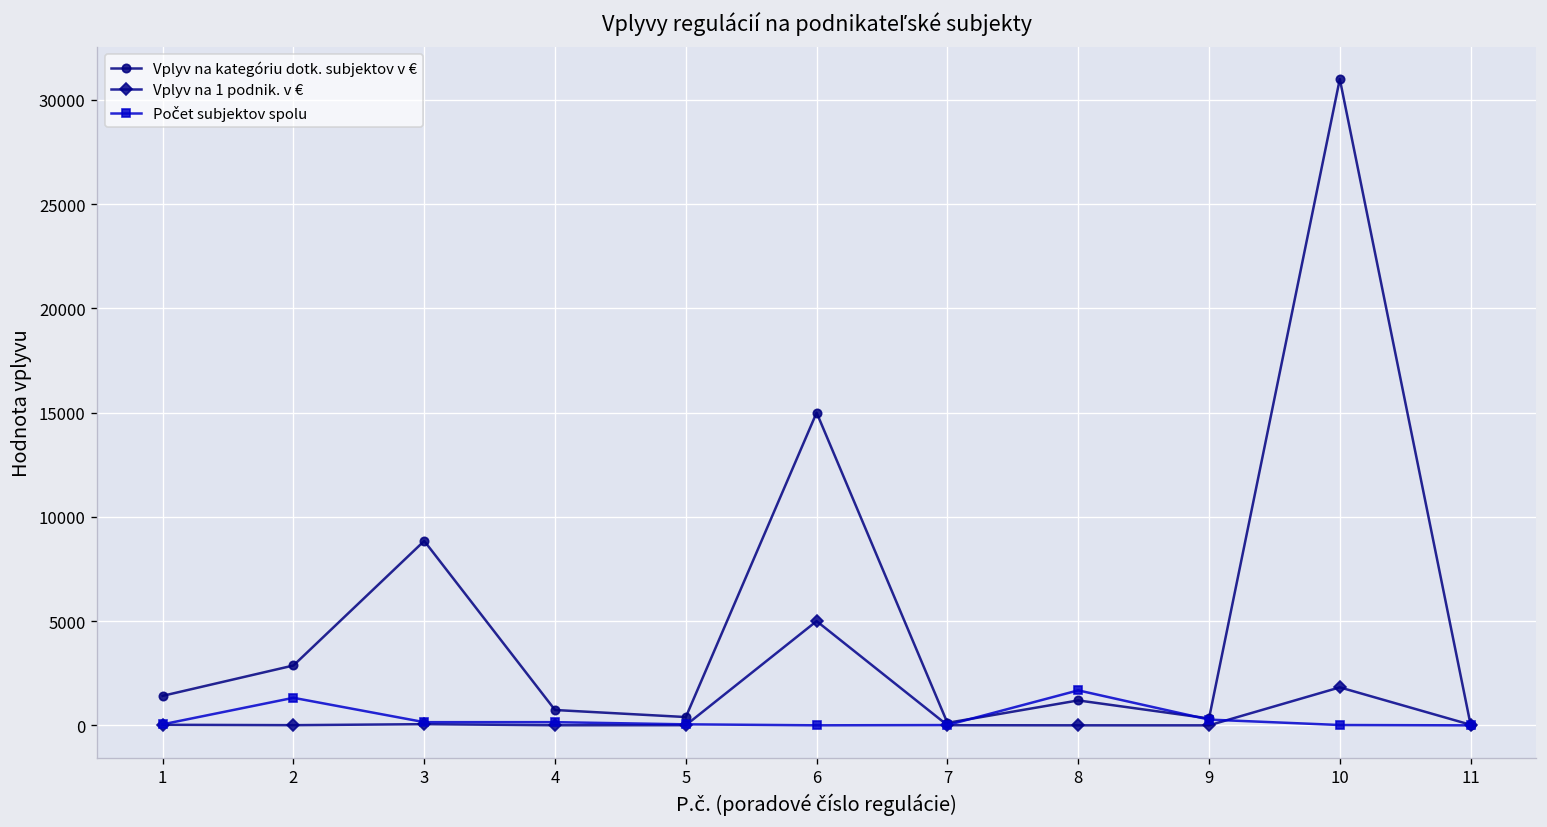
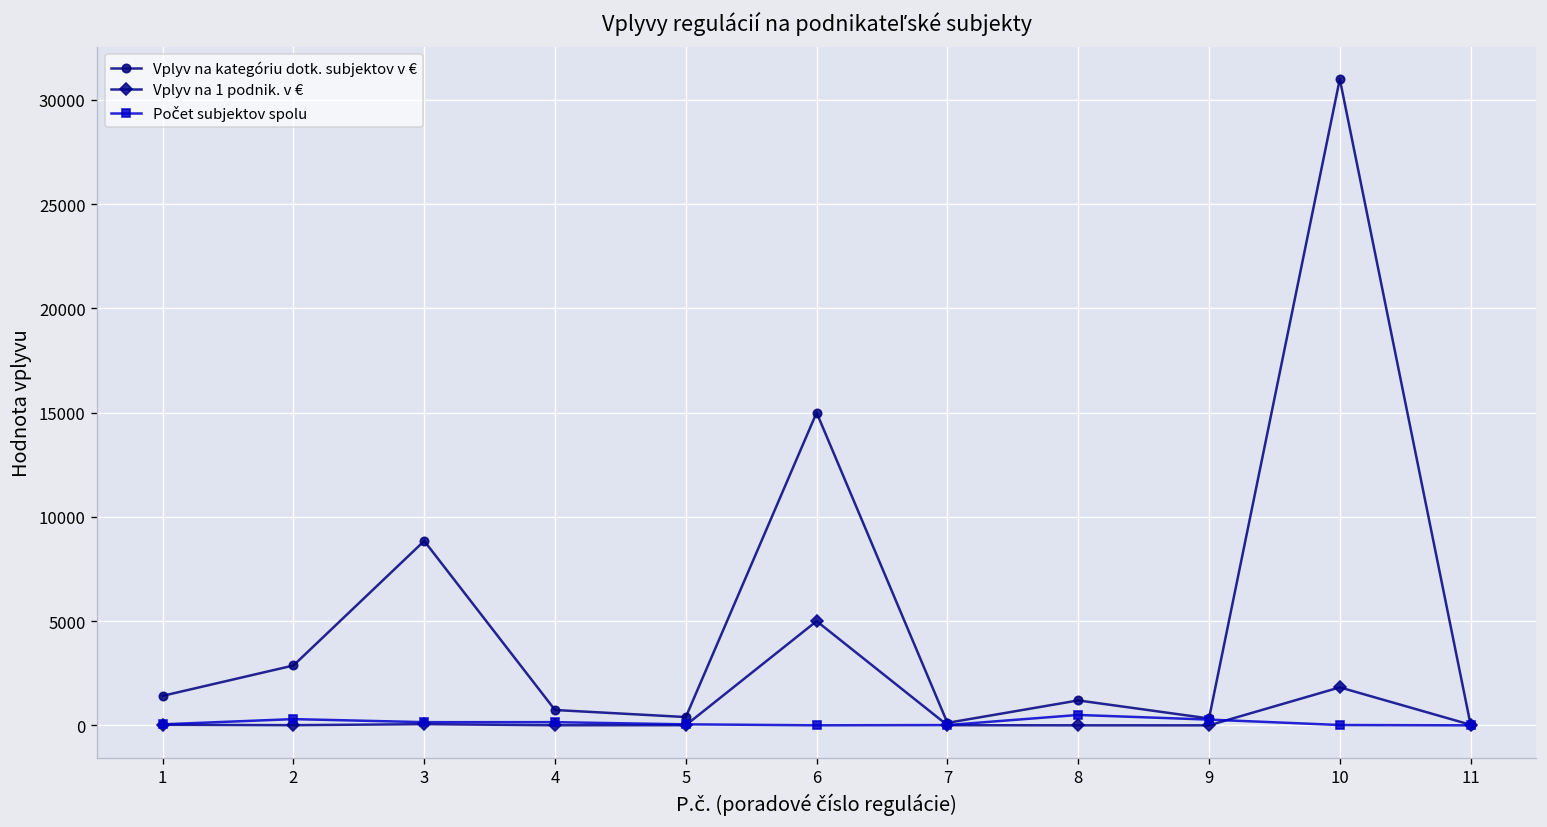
Počet subjektov spolu, 2: 1300 -> 300
Počet subjektov spolu, 8: 1700 -> 500
